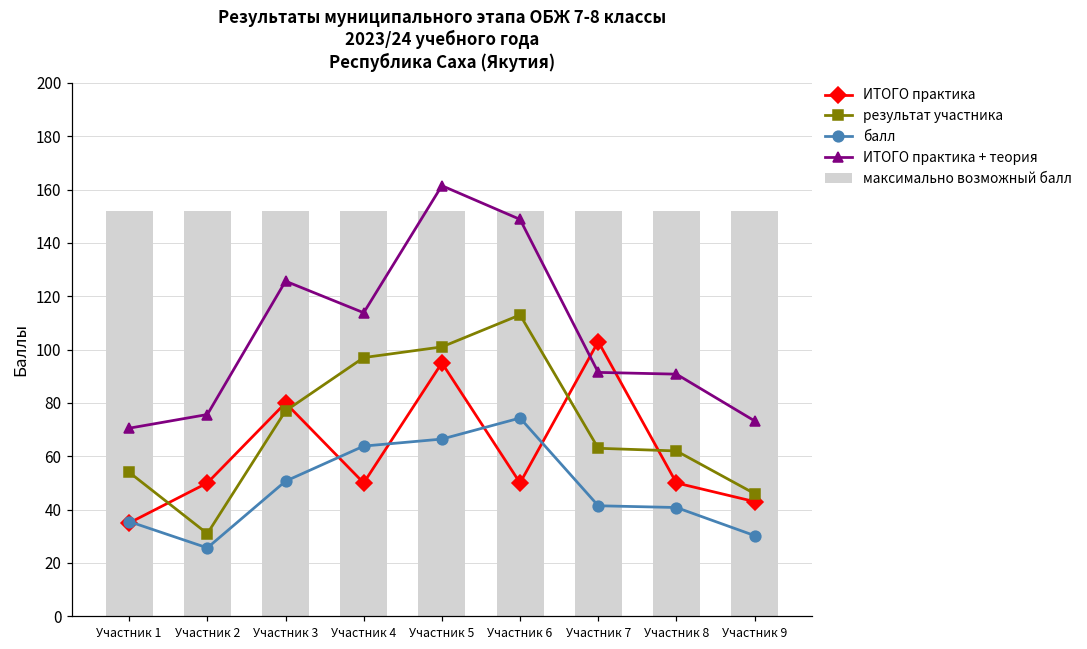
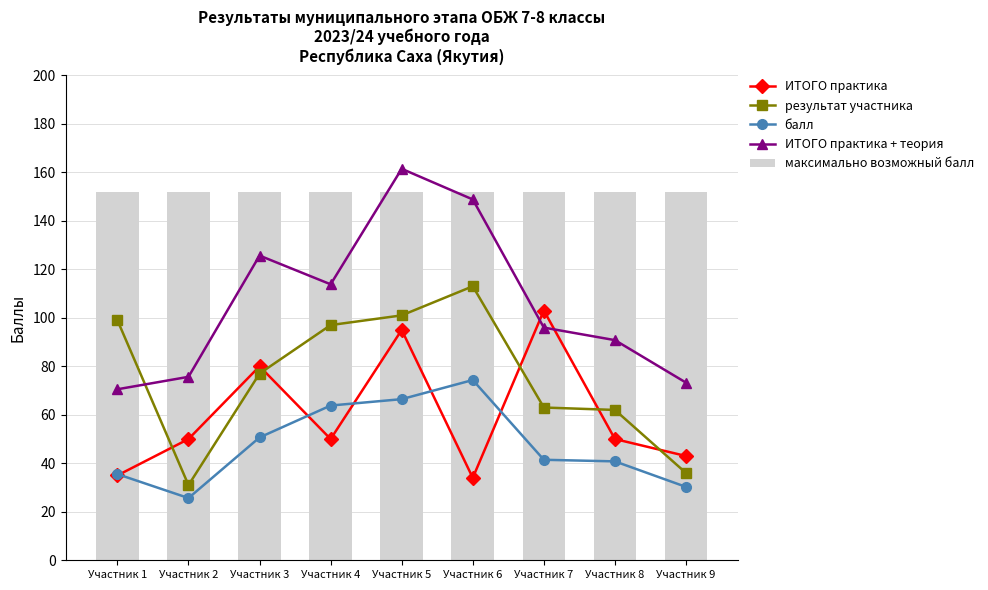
результат участника, Участник 1: 54 -> 99
ИТОГО практика, Участник 6: 50 -> 34
ИТОГО практика + теория, Участник 7: 91 -> 96
результат участника, Участник 9: 46 -> 36
